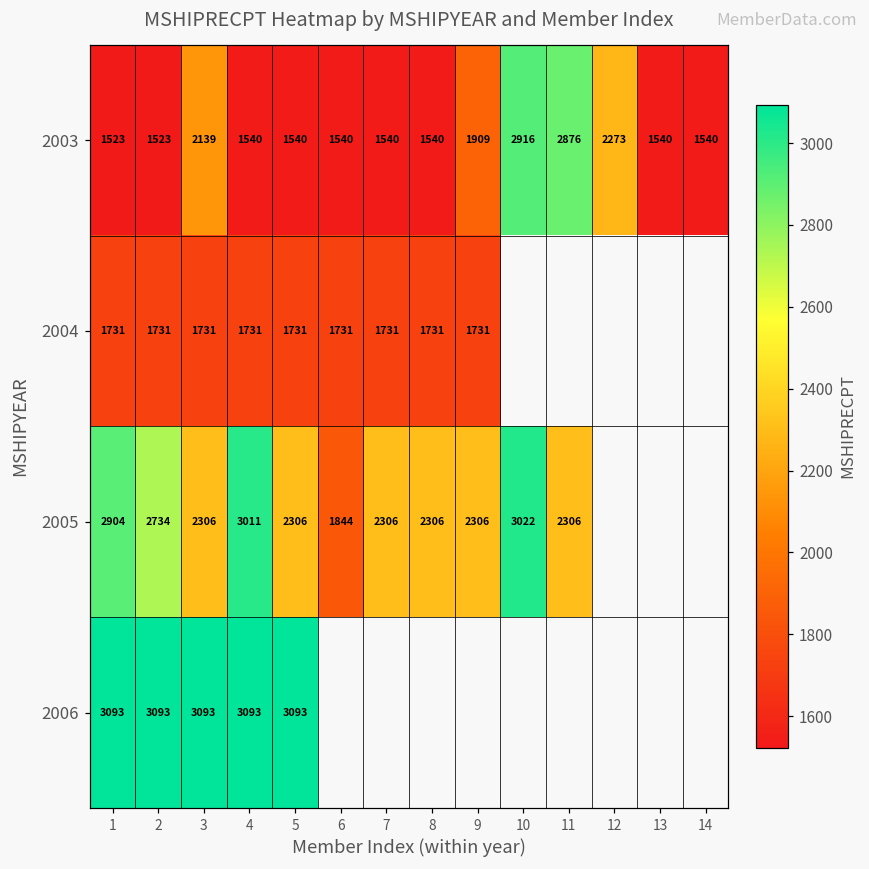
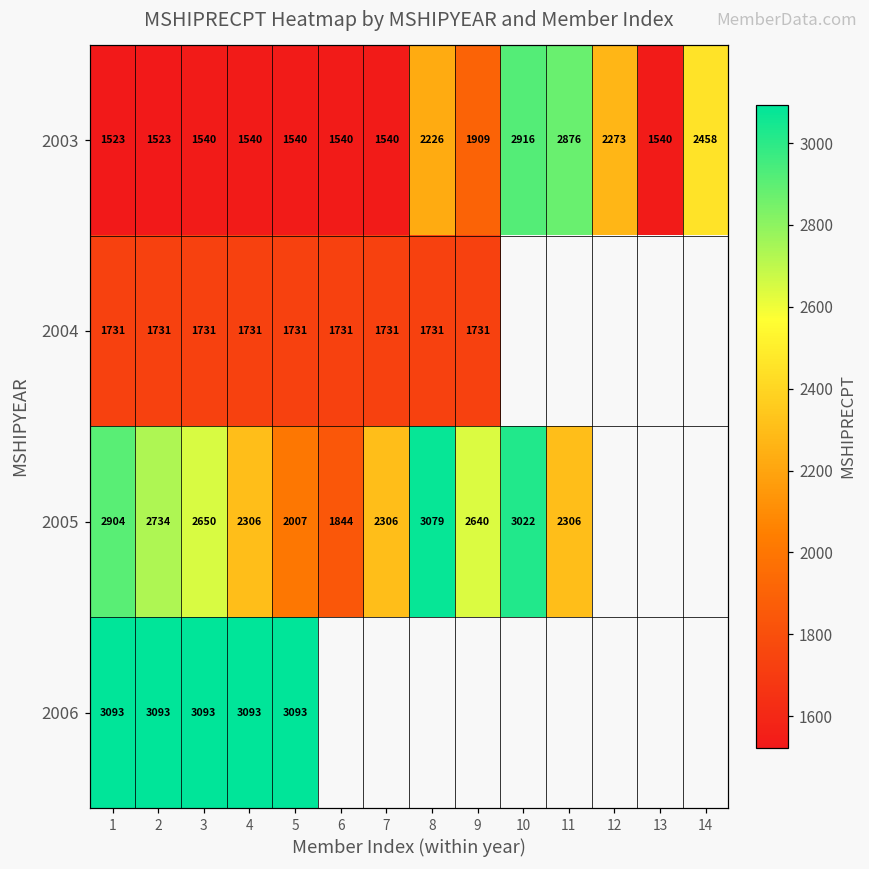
2003, 3: 2139 -> 1540
2003, 8: 1540 -> 2226
2003, 14: 1540 -> 2458
2005, 3: 2306 -> 2650
2005, 4: 3011 -> 2306
2005, 5: 2306 -> 2007
2005, 8: 2306 -> 3079
2005, 9: 2306 -> 2640
